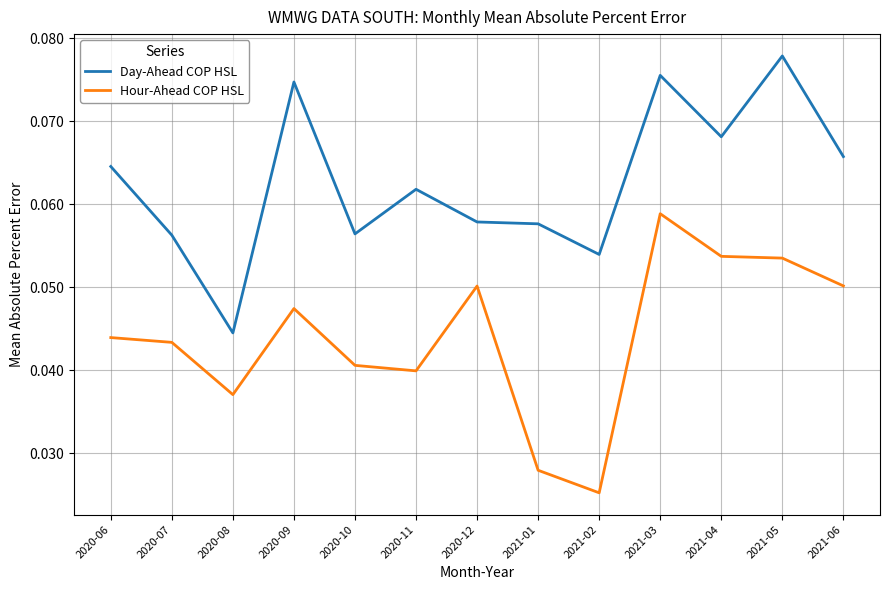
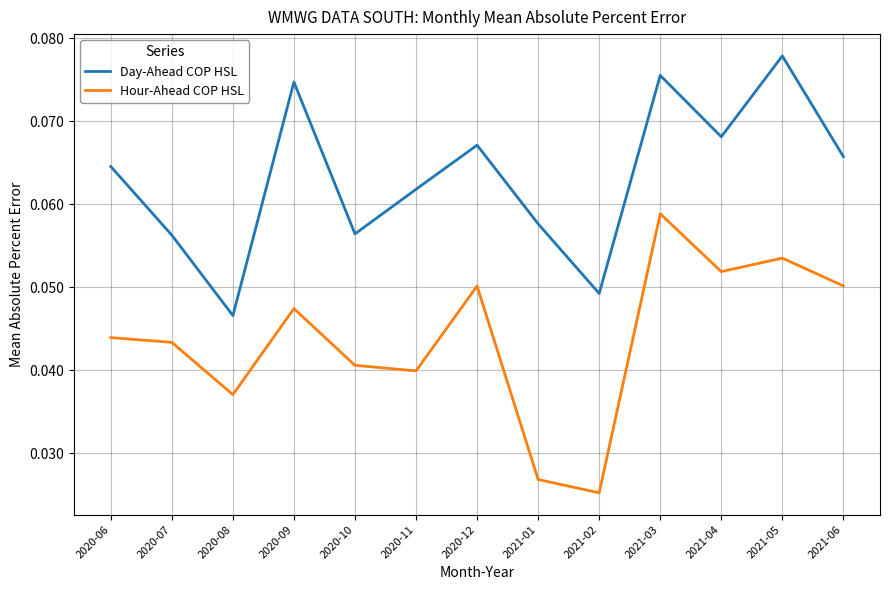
Day-Ahead COP HSL, 2020-08: 0.045 -> 0.047
Day-Ahead COP HSL, 2020-12: 0.058 -> 0.067
Hour-Ahead COP HSL, 2021-01: 0.028 -> 0.027
Day-Ahead COP HSL, 2021-02: 0.054 -> 0.049
Hour-Ahead COP HSL, 2021-04: 0.054 -> 0.052
